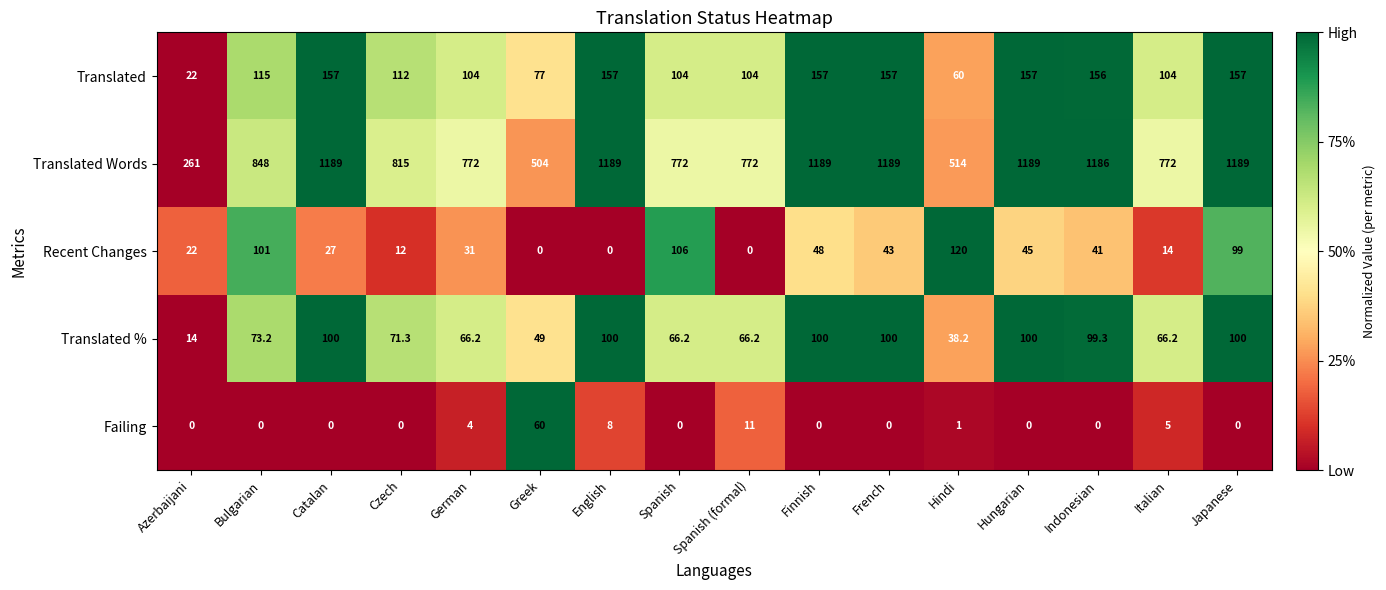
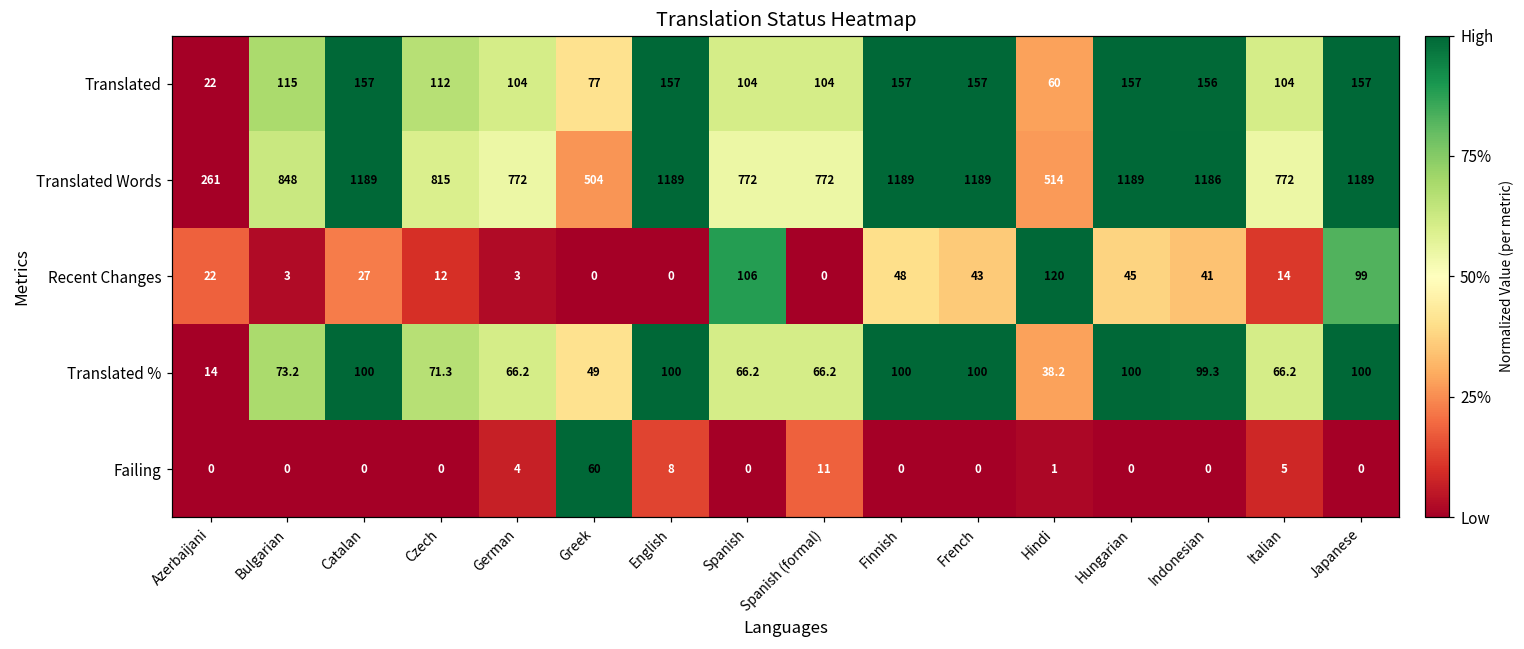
Recent Changes, Bulgarian: 101 -> 3
Recent Changes, German: 31 -> 3
